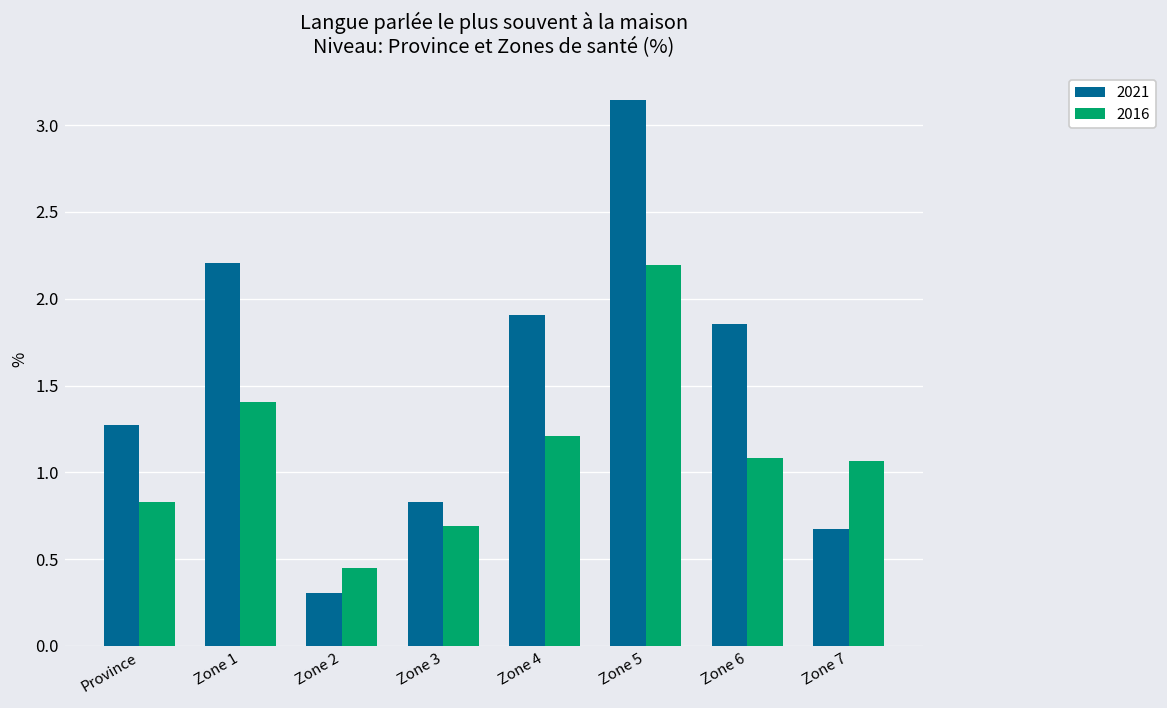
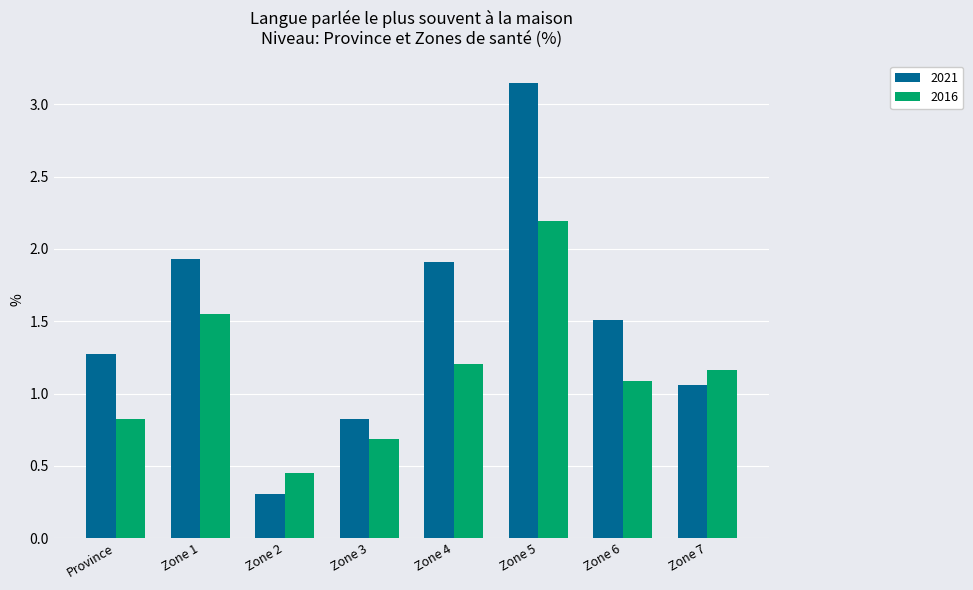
2021, Zone 1: 2.20 -> 1.93
2016, Zone 1: 1.40 -> 1.55
2021, Zone 6: 1.86 -> 1.51
2021, Zone 7: 0.68 -> 1.06
2016, Zone 7: 1.07 -> 1.16
